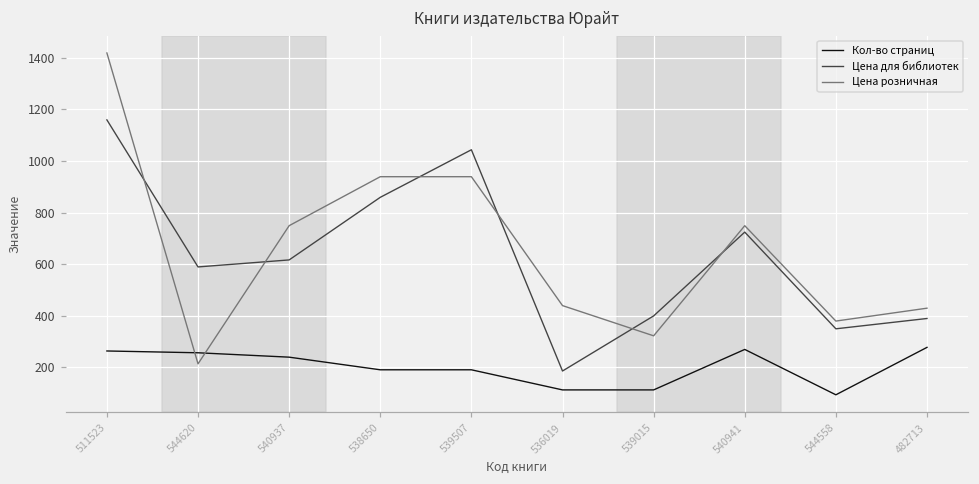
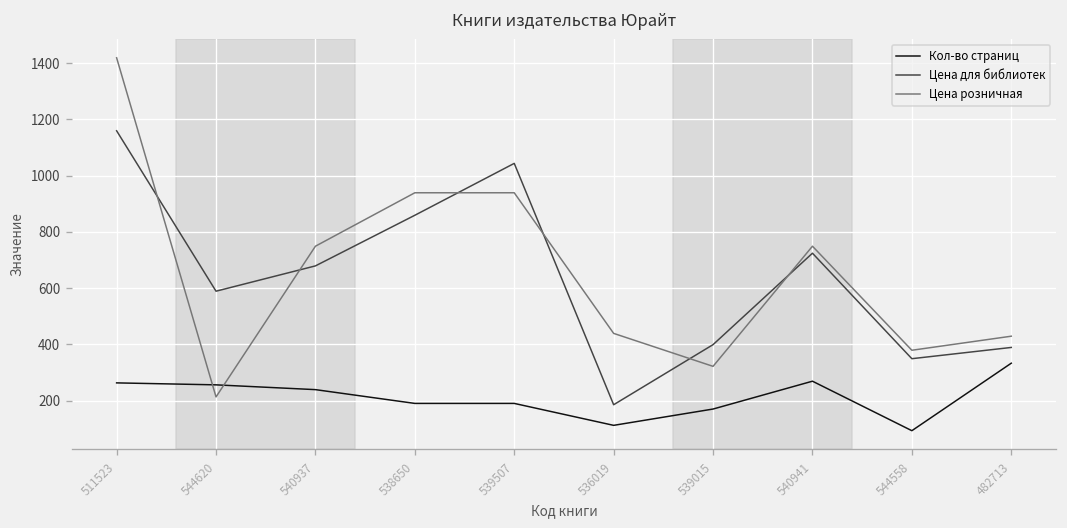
Цена для библиотек, 540937: 620 -> 680
Кол-во страниц, 539015: 110 -> 170
Кол-во страниц, 482713: 280 -> 330
